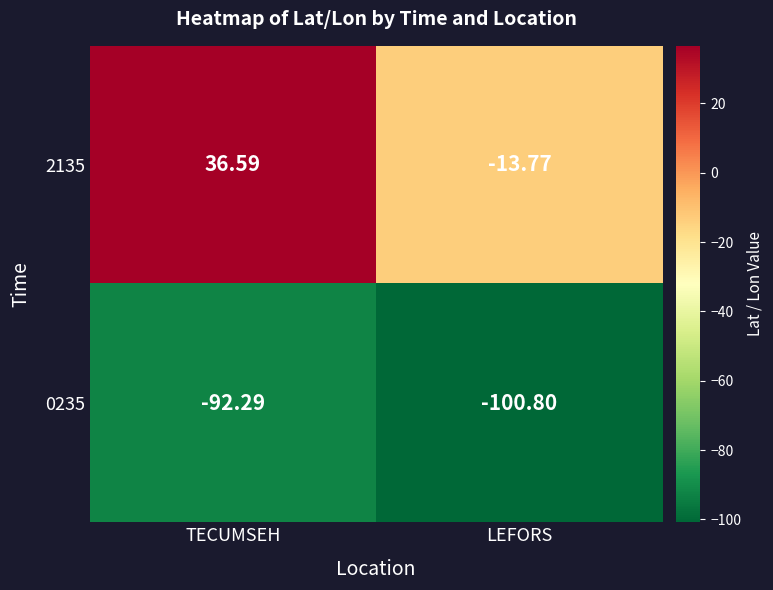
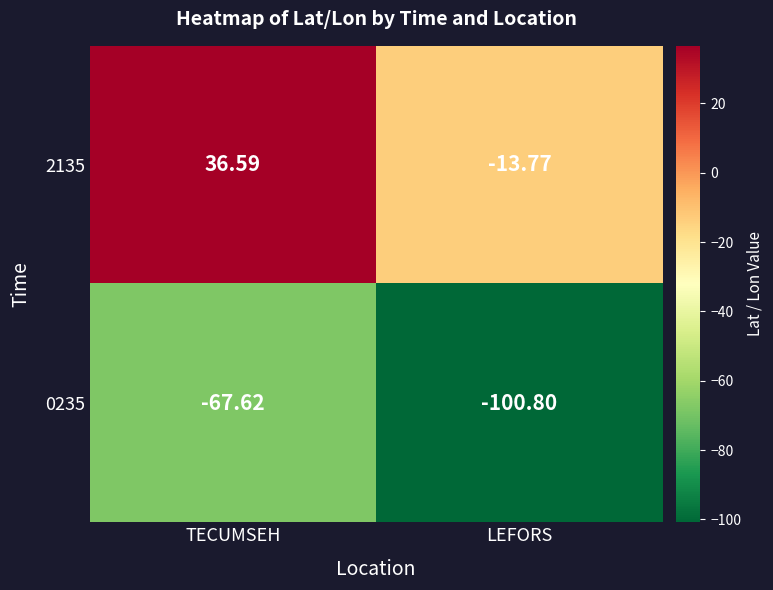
0235, TECUMSEH: -92.29 -> -67.62
